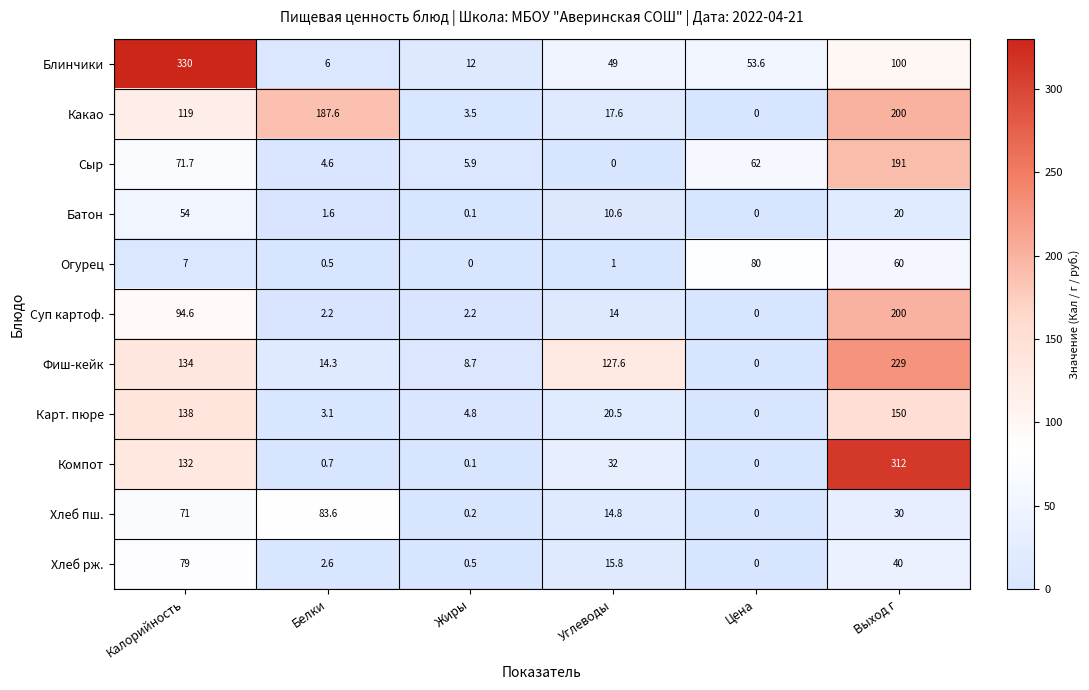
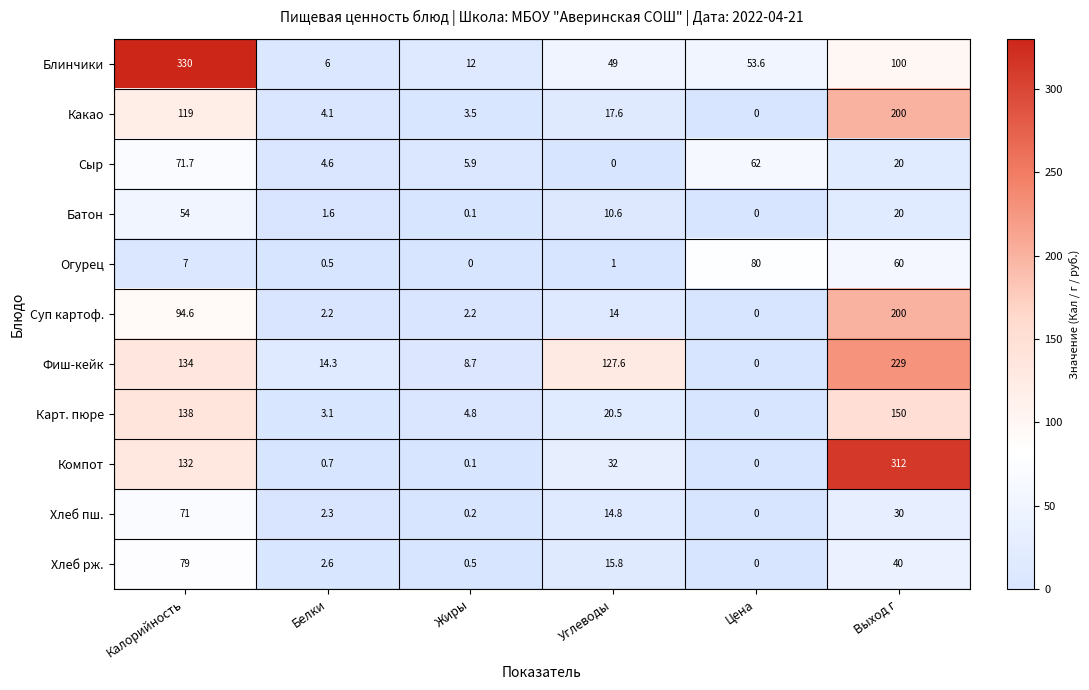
Какао, Белки: 187.6 -> 4.1
Сыр, Выход г: 191 -> 20
Хлеб пш., Белки: 83.6 -> 2.3
